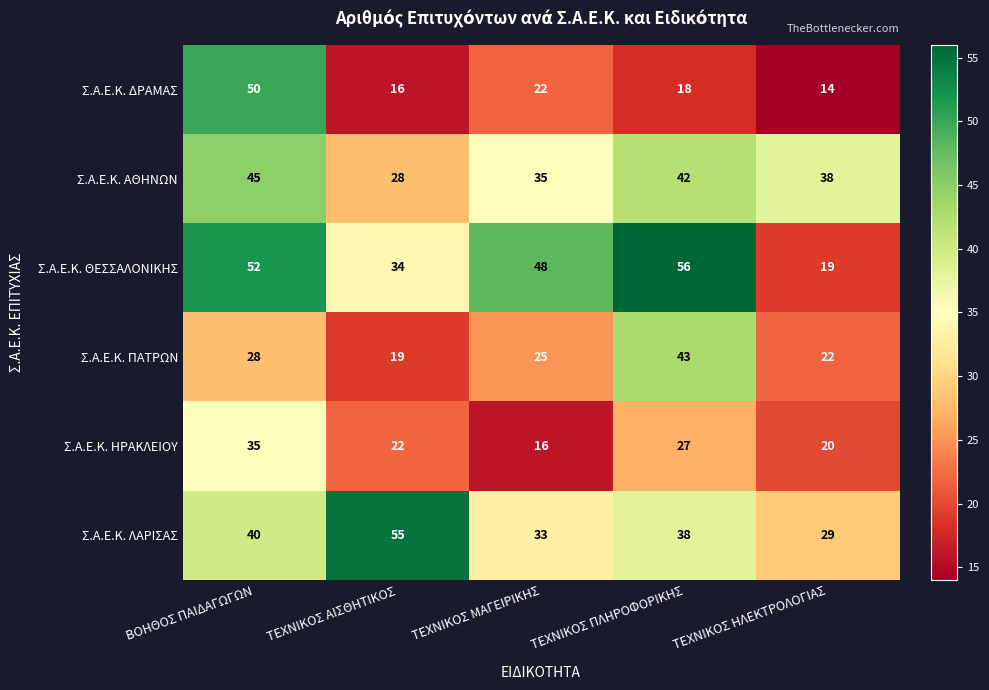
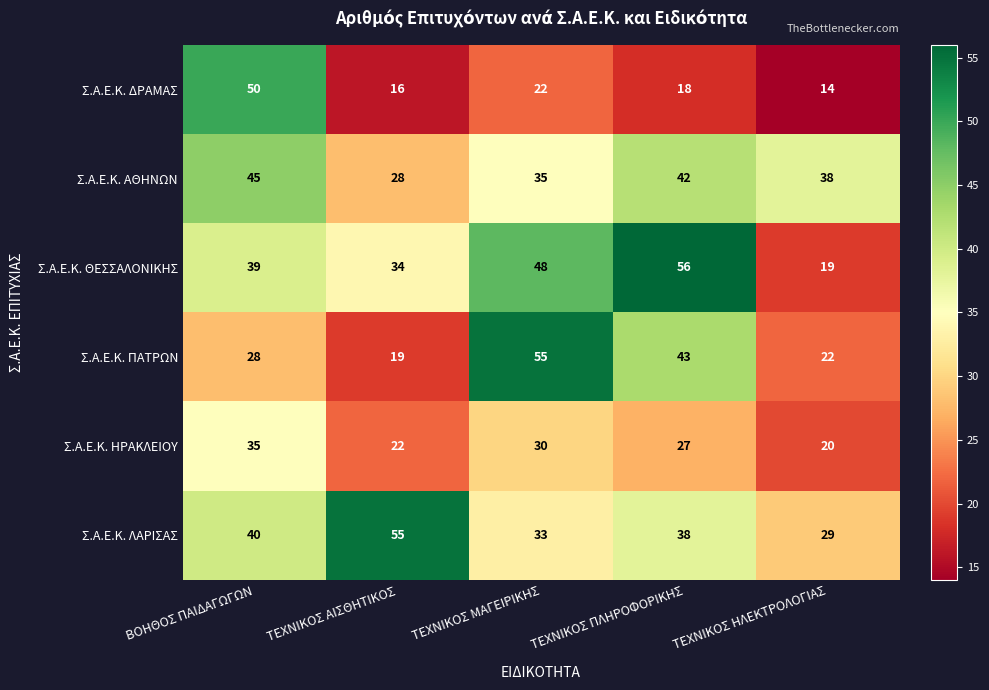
Σ.Α.Ε.Κ. ΘΕΣΣΑΛΟΝΙΚΗΣ, ΒΟΗΘΟΣ ΠΑΙΔΑΓΩΓΩΝ: 52 -> 39
Σ.Α.Ε.Κ. ΠΑΤΡΩΝ, ΤΕΧΝΙΚΟΣ ΜΑΓΕΙΡΙΚΗΣ: 25 -> 55
Σ.Α.Ε.Κ. ΗΡΑΚΛΕΙΟΥ, ΤΕΧΝΙΚΟΣ ΜΑΓΕΙΡΙΚΗΣ: 16 -> 30
